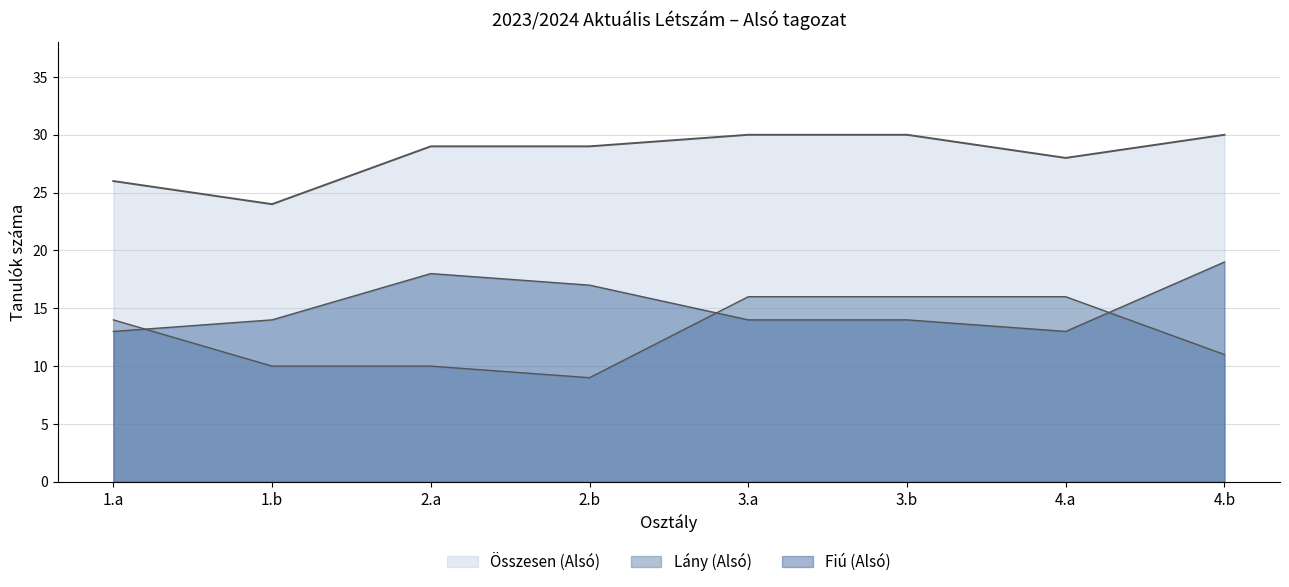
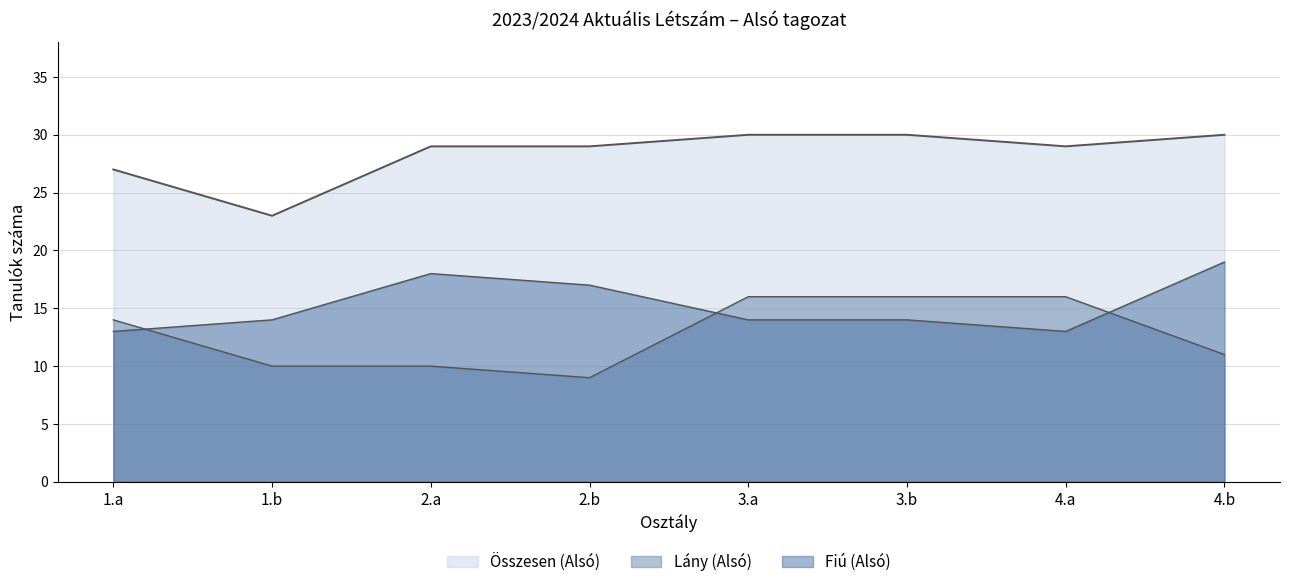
Összesen (Alsó), 1.a: 26 -> 27
Összesen (Alsó), 1.b: 24 -> 23
Összesen (Alsó), 4.a: 28 -> 29
